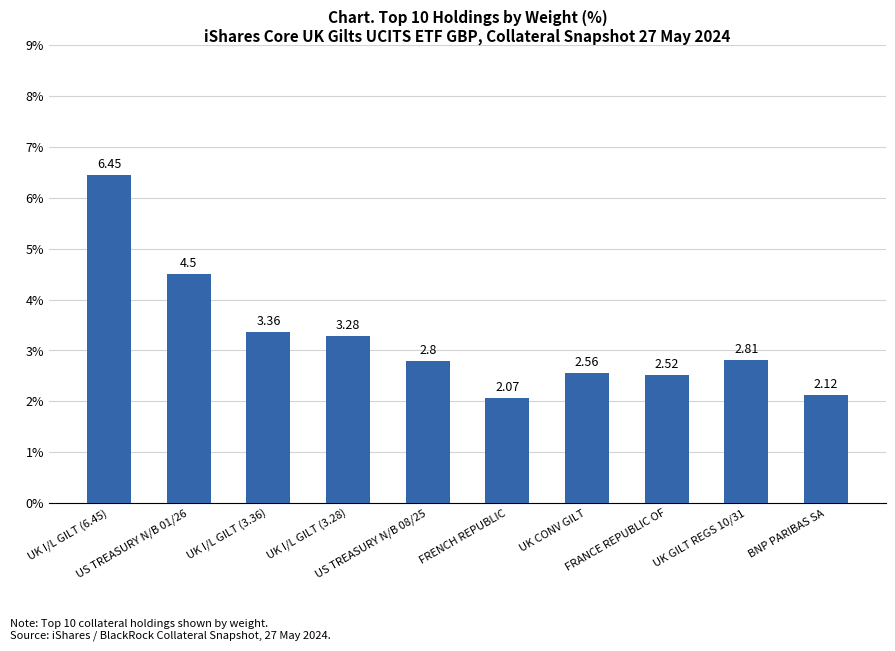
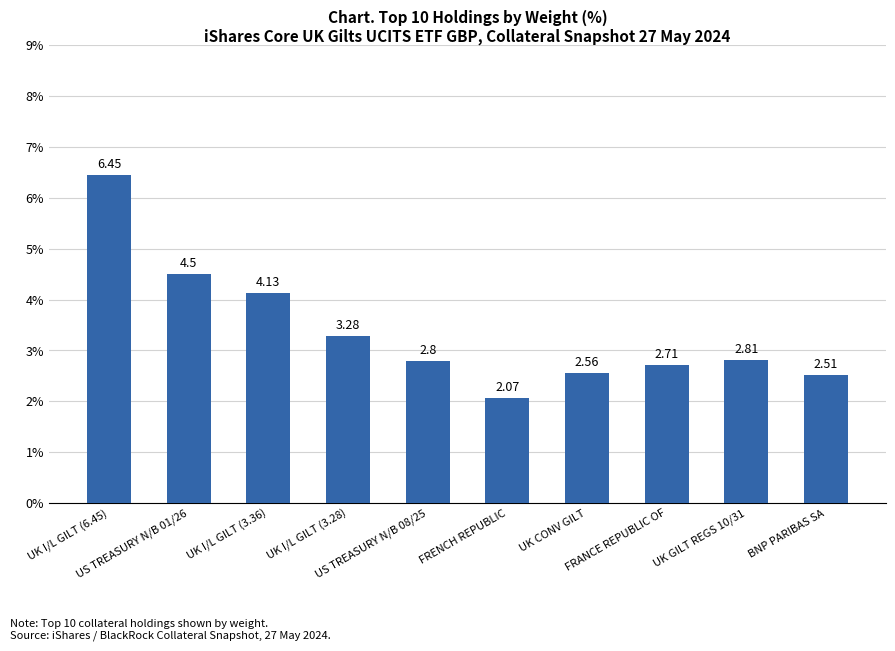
UK I/L GILT (3.36): 3.36 -> 4.13
FRANCE REPUBLIC OF: 2.52 -> 2.71
BNP PARIBAS SA: 2.12 -> 2.51
